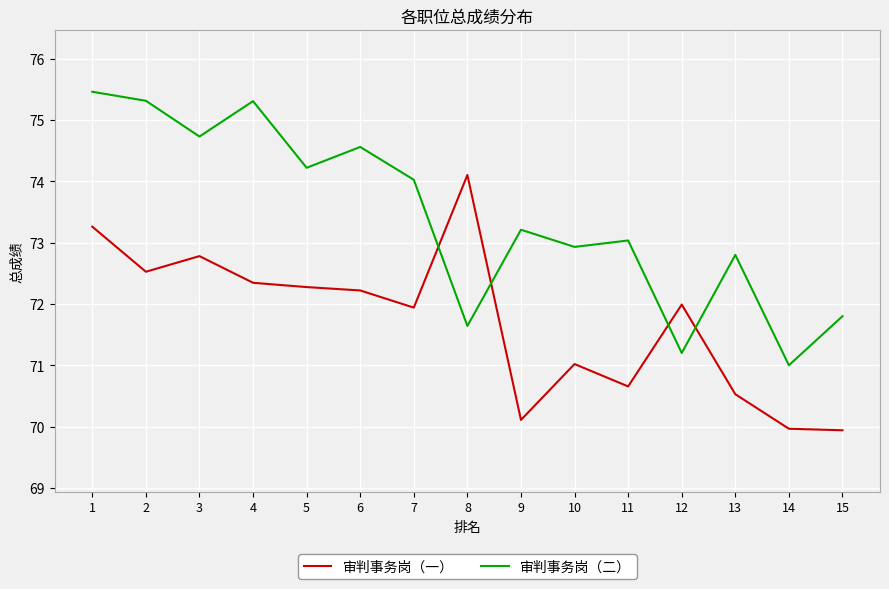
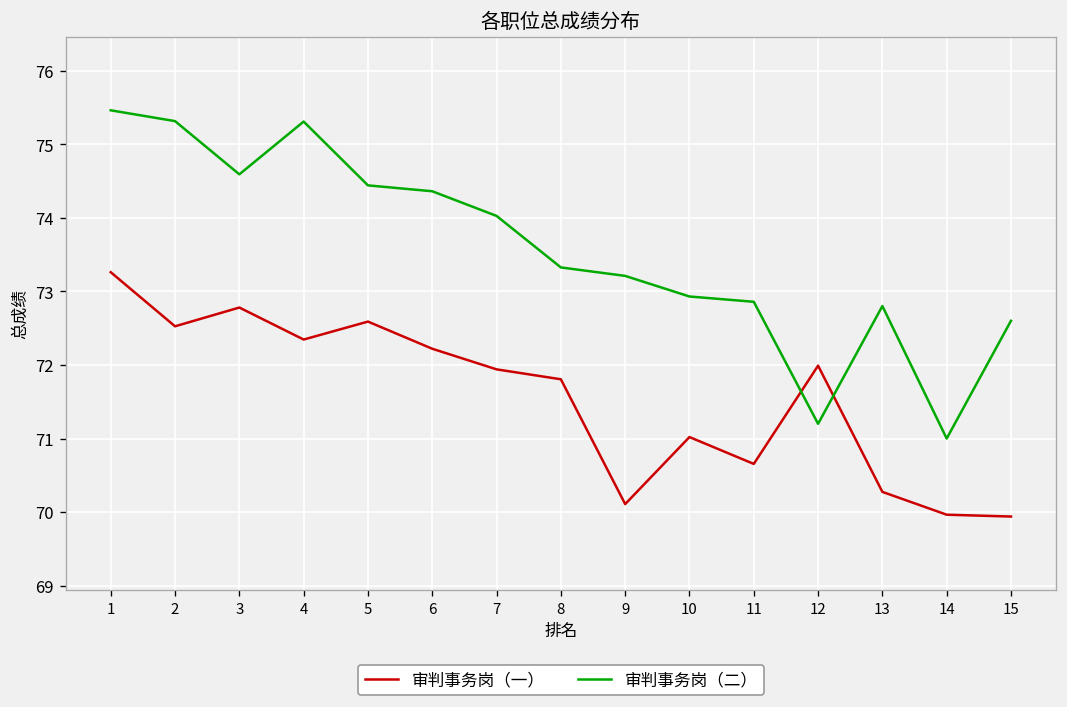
审判事务岗（二）, 3: 74.7 -> 74.6
审判事务岗（一）, 5: 72.3 -> 72.6
审判事务岗（二）, 5: 74.2 -> 74.4
审判事务岗（二）, 6: 74.6 -> 74.4
审判事务岗（一）, 8: 74.1 -> 71.8
审判事务岗（二）, 8: 71.6 -> 73.3
审判事务岗（二）, 11: 73.0 -> 72.9
审判事务岗（一）, 13: 70.5 -> 70.3
审判事务岗（二）, 15: 71.8 -> 72.6
